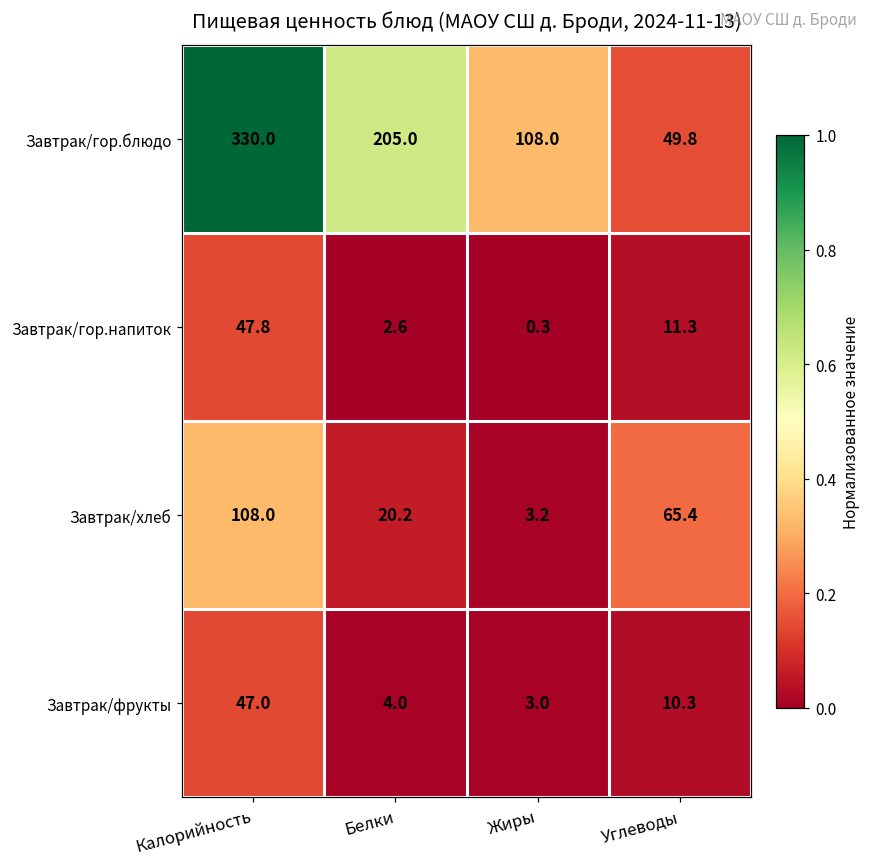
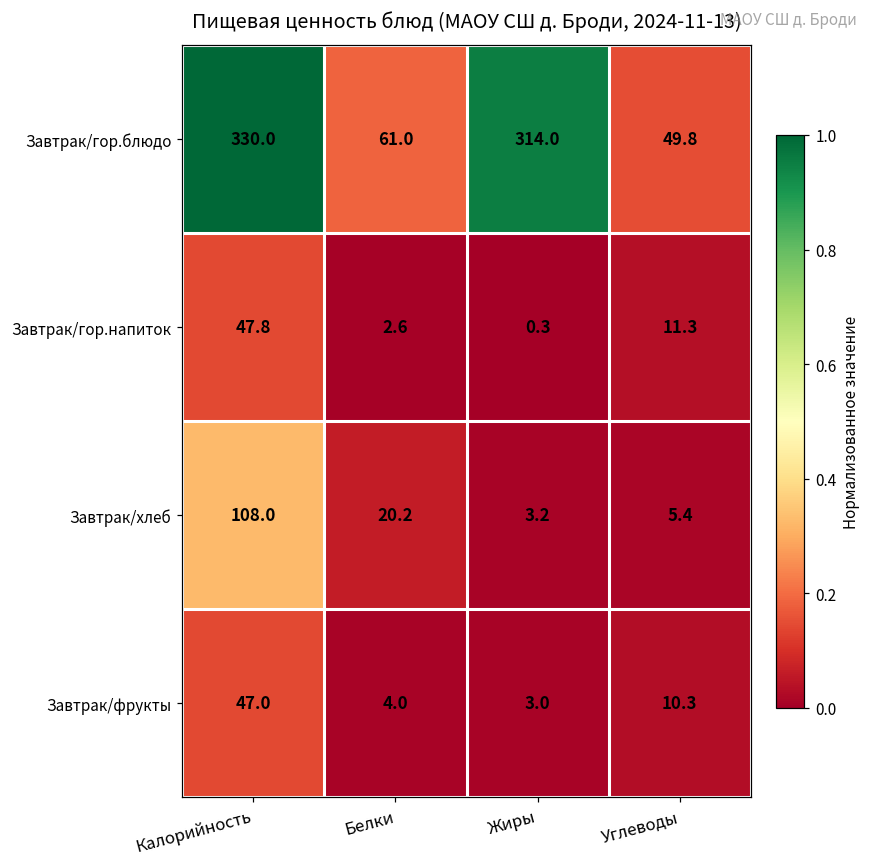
Завтрак/гор.блюдо, Белки: 205.0 -> 61.0
Завтрак/гор.блюдо, Жиры: 108.0 -> 314.0
Завтрак/хлеб, Углеводы: 65.4 -> 5.4
